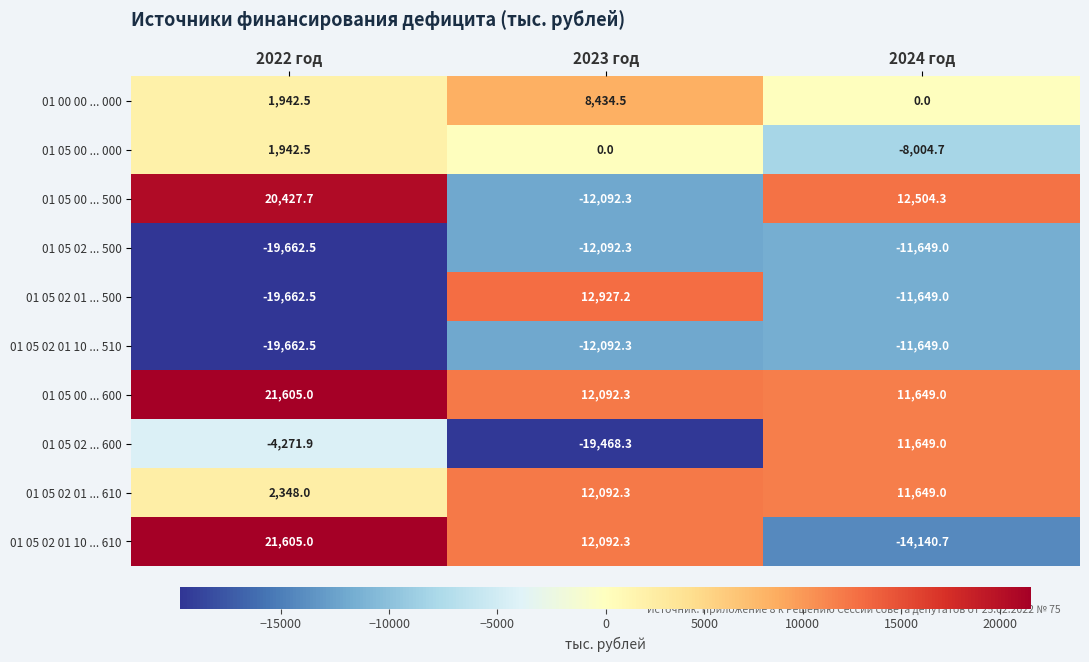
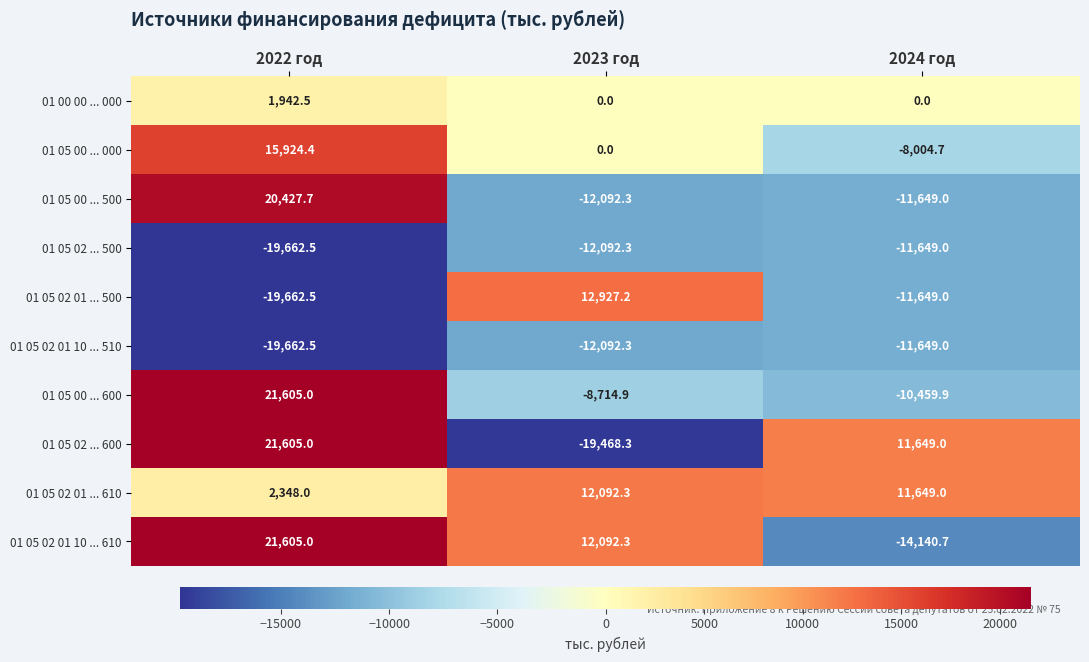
01 00 00 ... 000, 2023 год: 8,434.5 -> 0.0
01 05 00 ... 000, 2022 год: 1,942.5 -> 15,924.4
01 05 00 ... 500, 2024 год: 12,504.3 -> -11,649.0
01 05 00 ... 600, 2023 год: 12,092.3 -> -8,714.9
01 05 00 ... 600, 2024 год: 11,649.0 -> -10,459.9
01 05 02 ... 600, 2022 год: -4,271.9 -> 21,605.0
